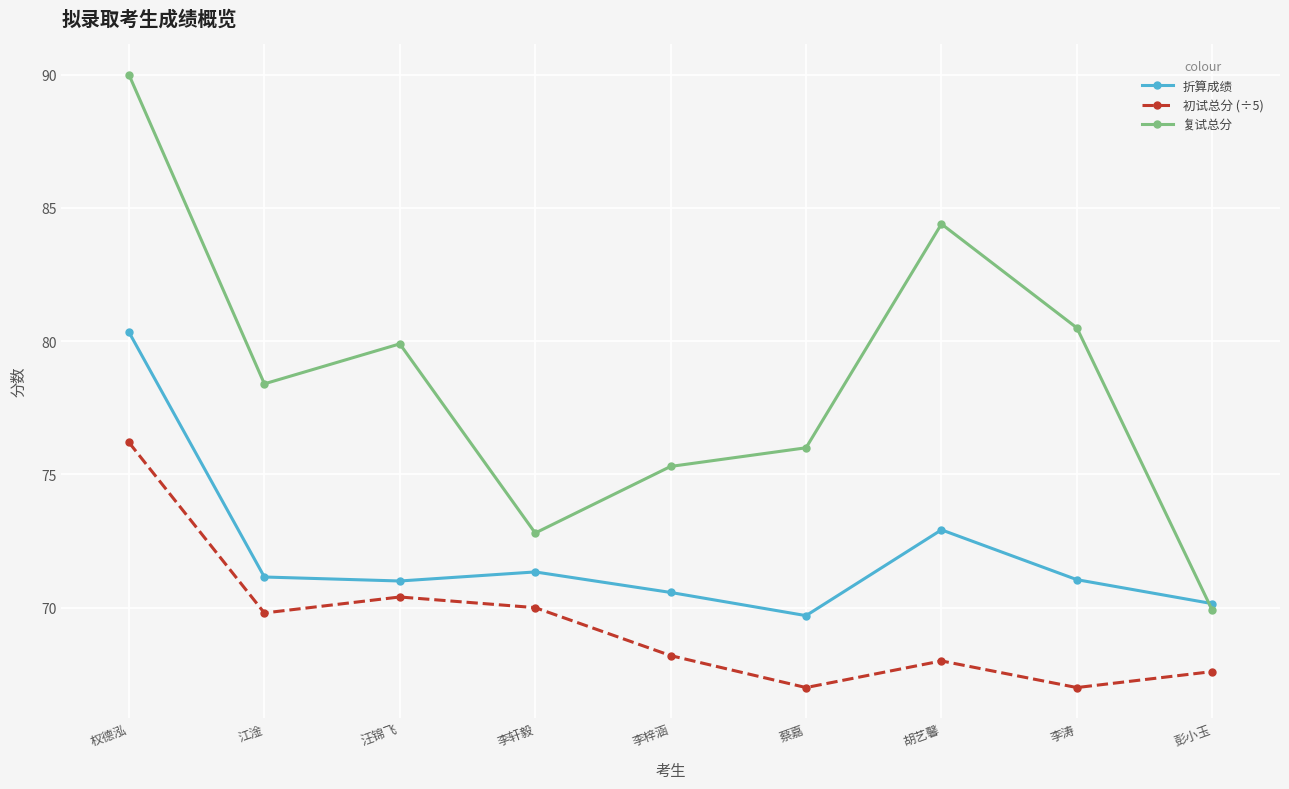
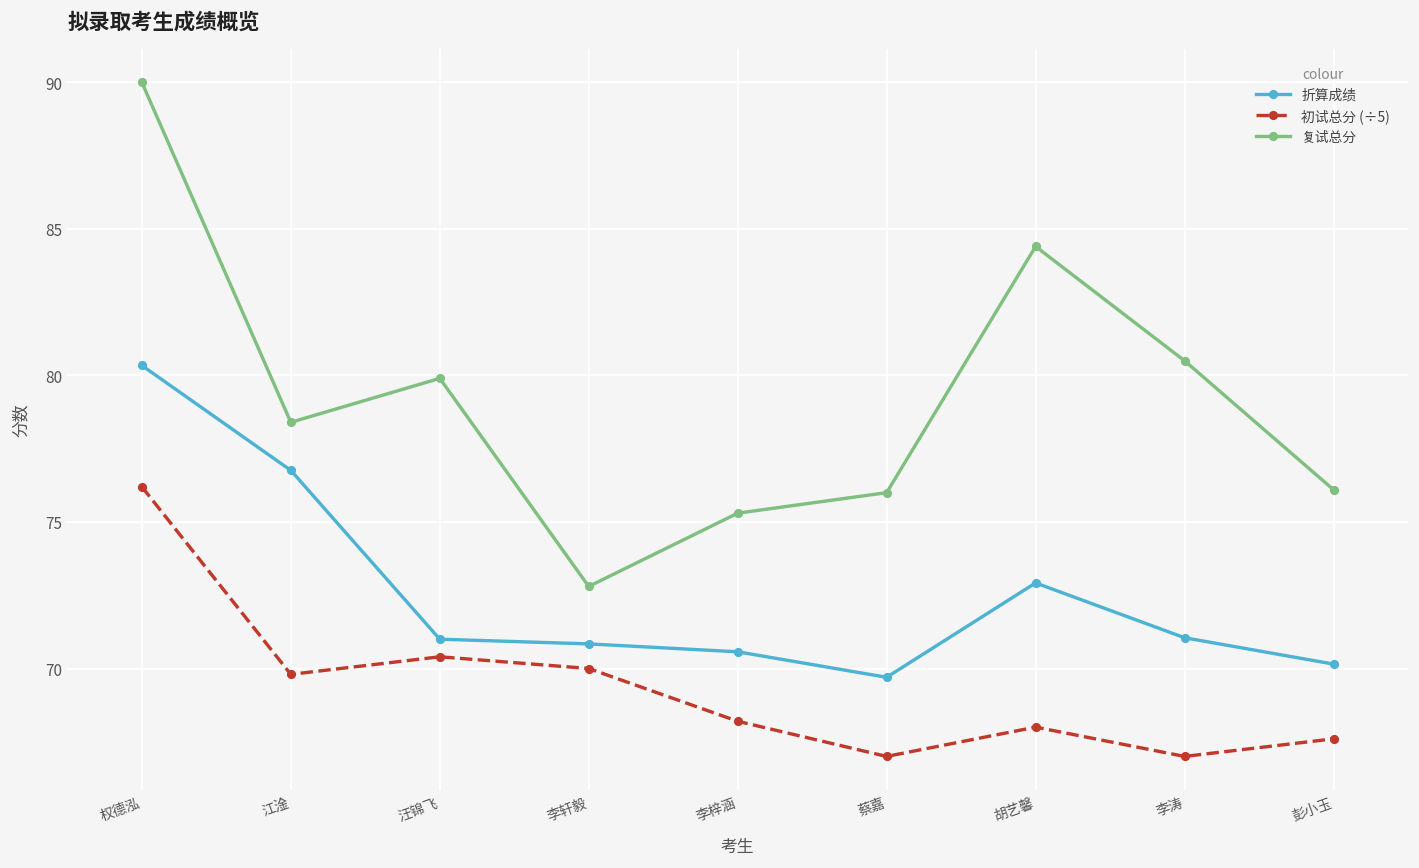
折算成绩, 江淦: 71.2 -> 76.8
折算成绩, 李轩毅: 71.3 -> 70.8
复试总分, 彭小玉: 69.9 -> 76.1
